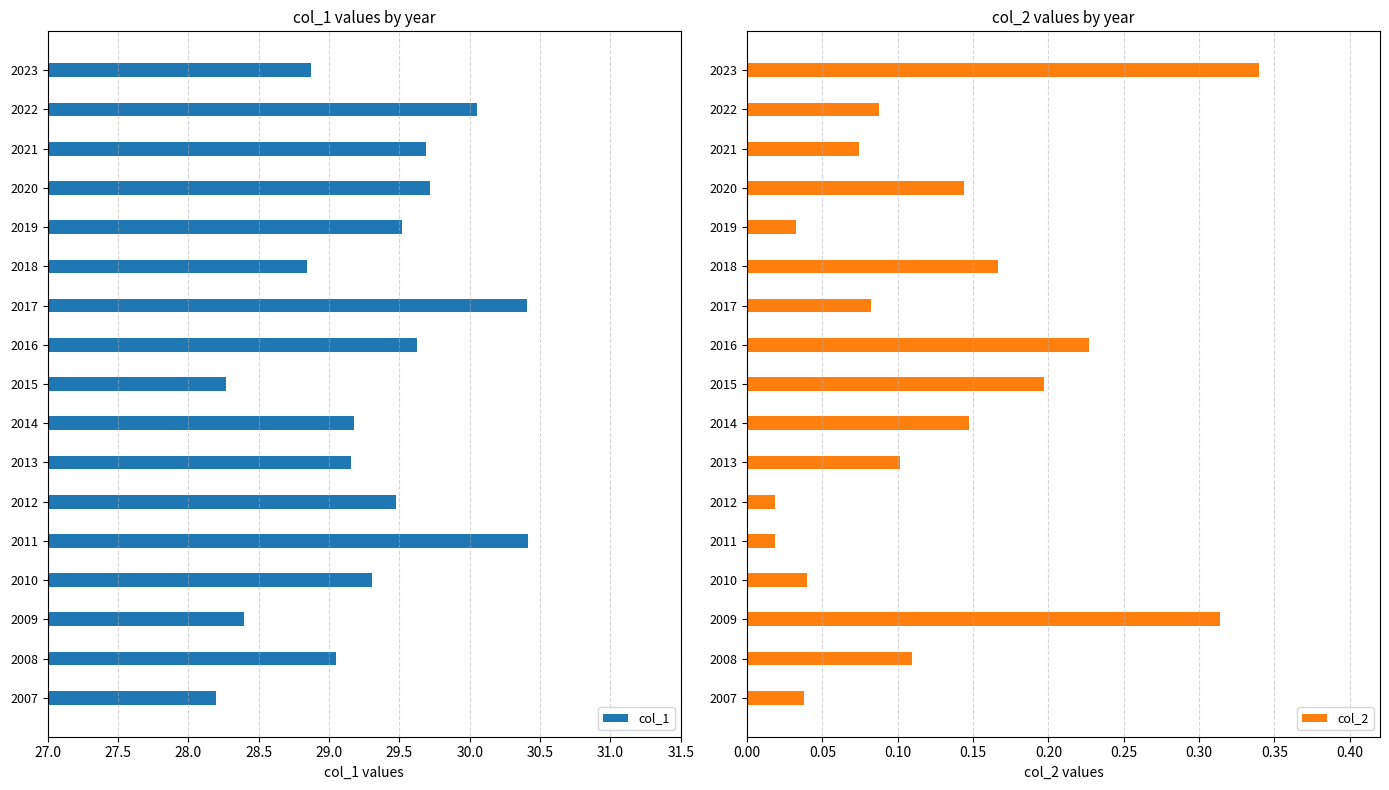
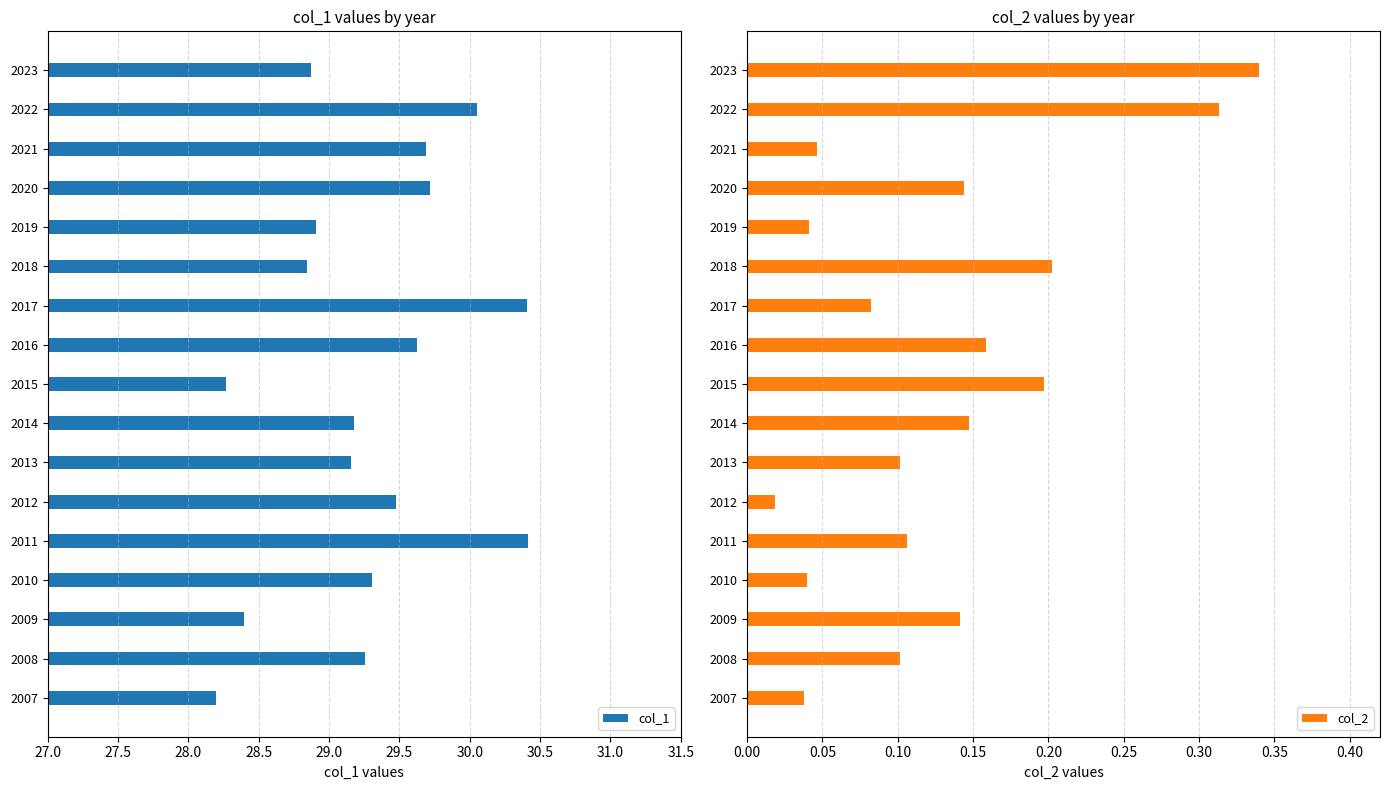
col_1 values by year, 2019: 29.52 -> 28.90
col_1 values by year, 2008: 29.05 -> 29.26
col_2 values by year, 2022: 0.087 -> 0.313
col_2 values by year, 2021: 0.075 -> 0.046
col_2 values by year, 2019: 0.032 -> 0.041
col_2 values by year, 2018: 0.167 -> 0.202
col_2 values by year, 2016: 0.227 -> 0.159
col_2 values by year, 2011: 0.019 -> 0.106
col_2 values by year, 2009: 0.314 -> 0.141
col_2 values by year, 2008: 0.109 -> 0.102
